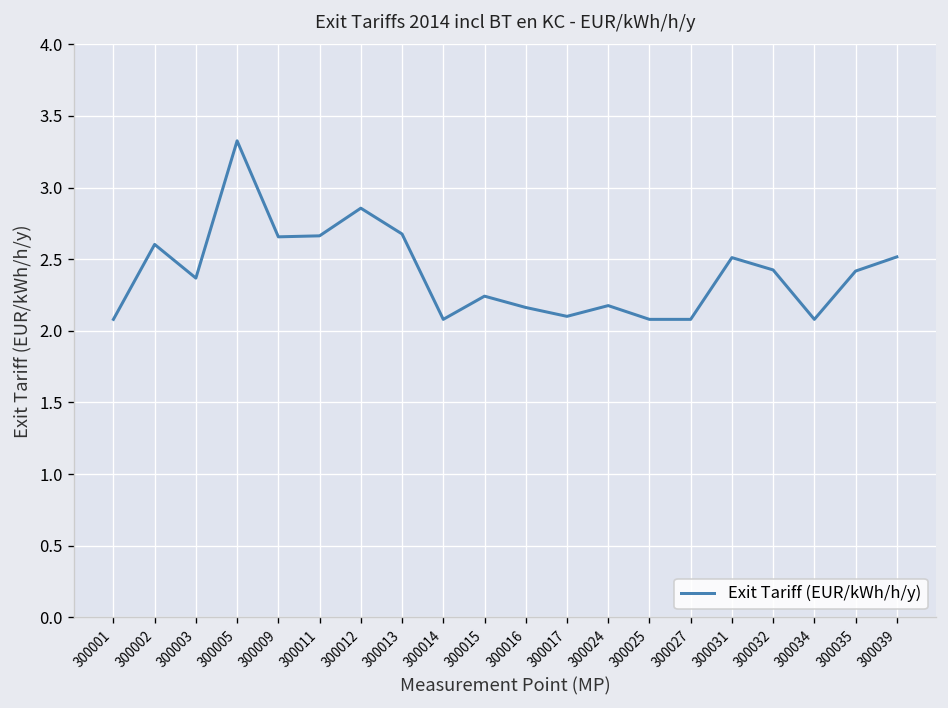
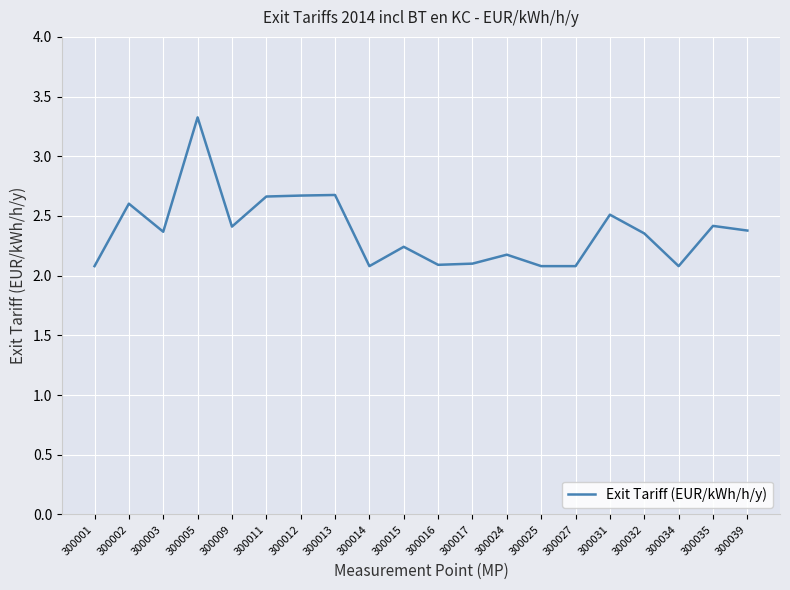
300009: 2.66 -> 2.41
300012: 2.86 -> 2.67
300016: 2.16 -> 2.09
300032: 2.43 -> 2.35
300039: 2.52 -> 2.38
